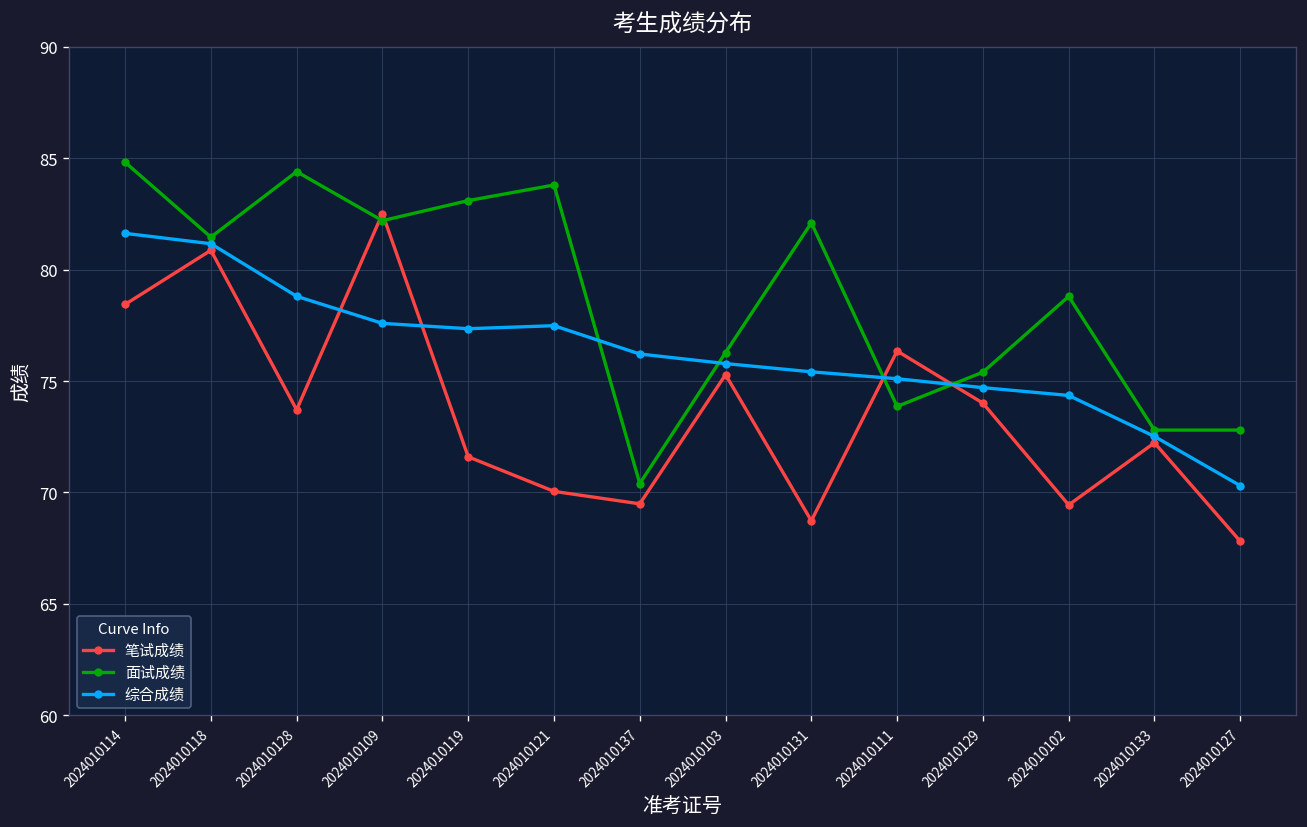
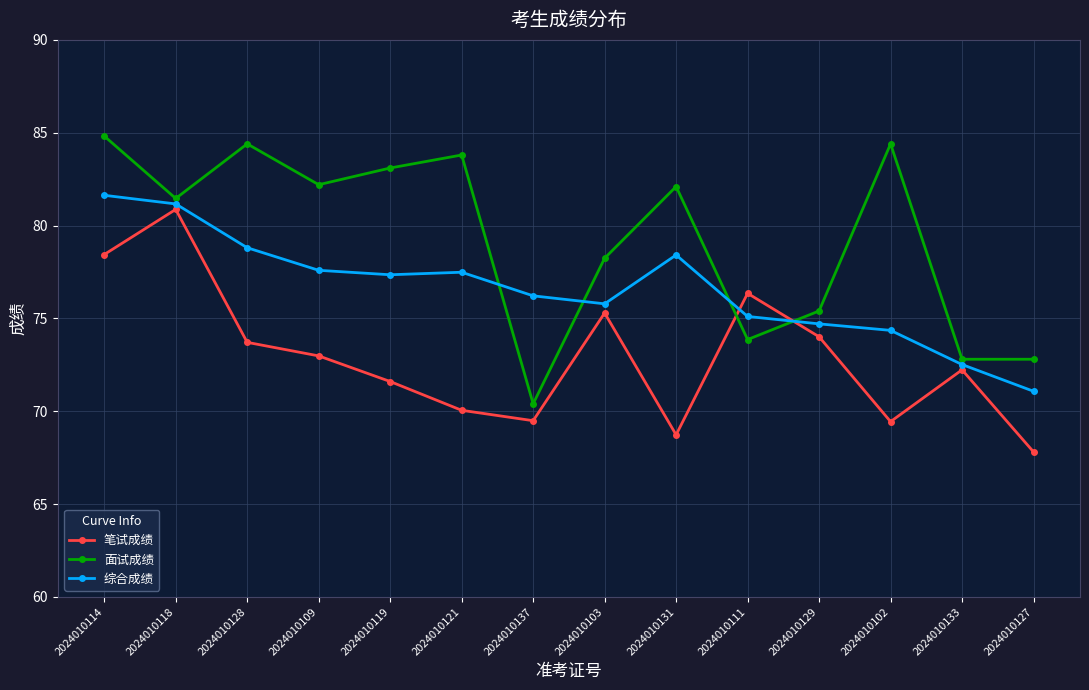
笔试成绩, 2024010109: 82.5 -> 73.0
面试成绩, 2024010103: 76.3 -> 78.2
综合成绩, 2024010131: 75.4 -> 78.4
面试成绩, 2024010102: 78.8 -> 84.4
综合成绩, 2024010127: 70.3 -> 71.1
